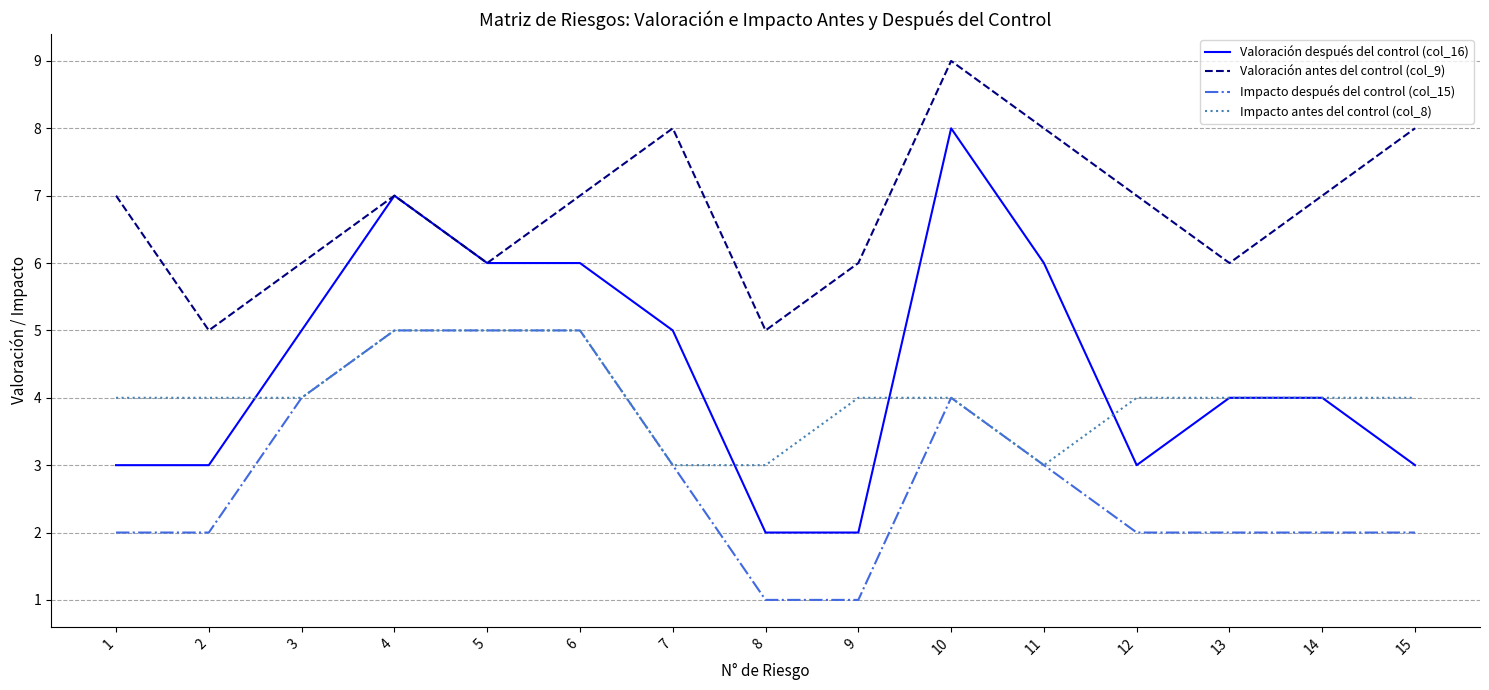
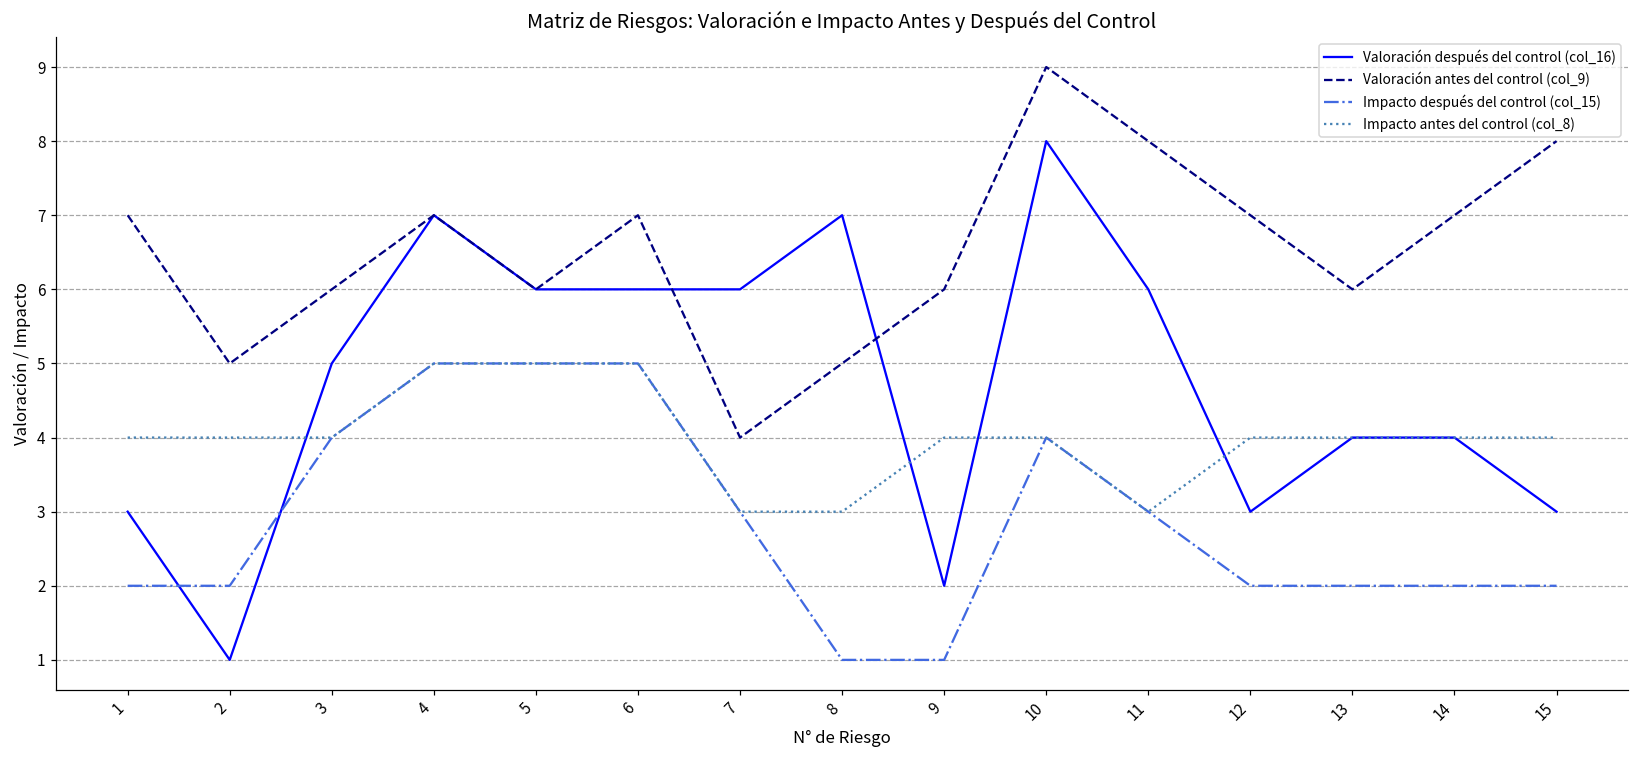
Valoración después del control (col_16), 2: 3 -> 1
Valoración después del control (col_16), 7: 5 -> 6
Valoración antes del control (col_9), 7: 8 -> 4
Valoración después del control (col_16), 8: 2 -> 7
